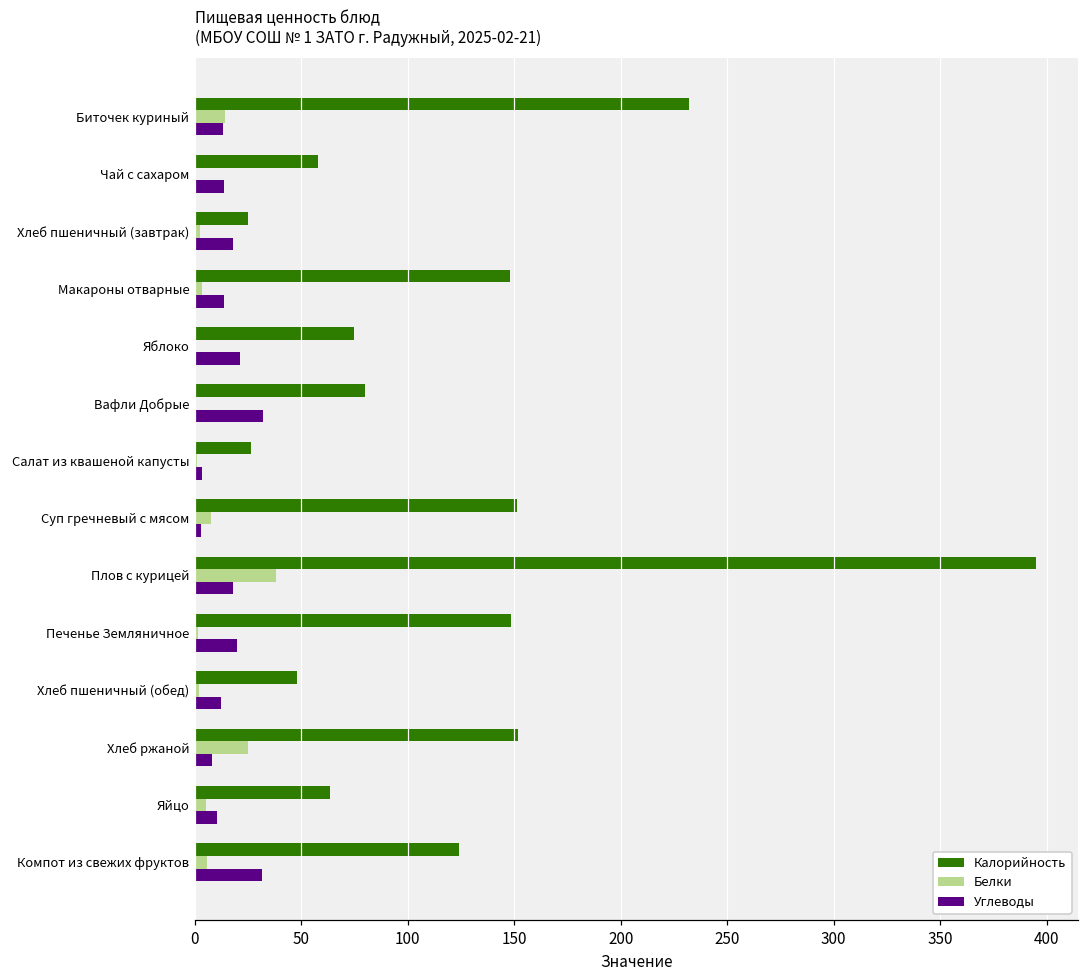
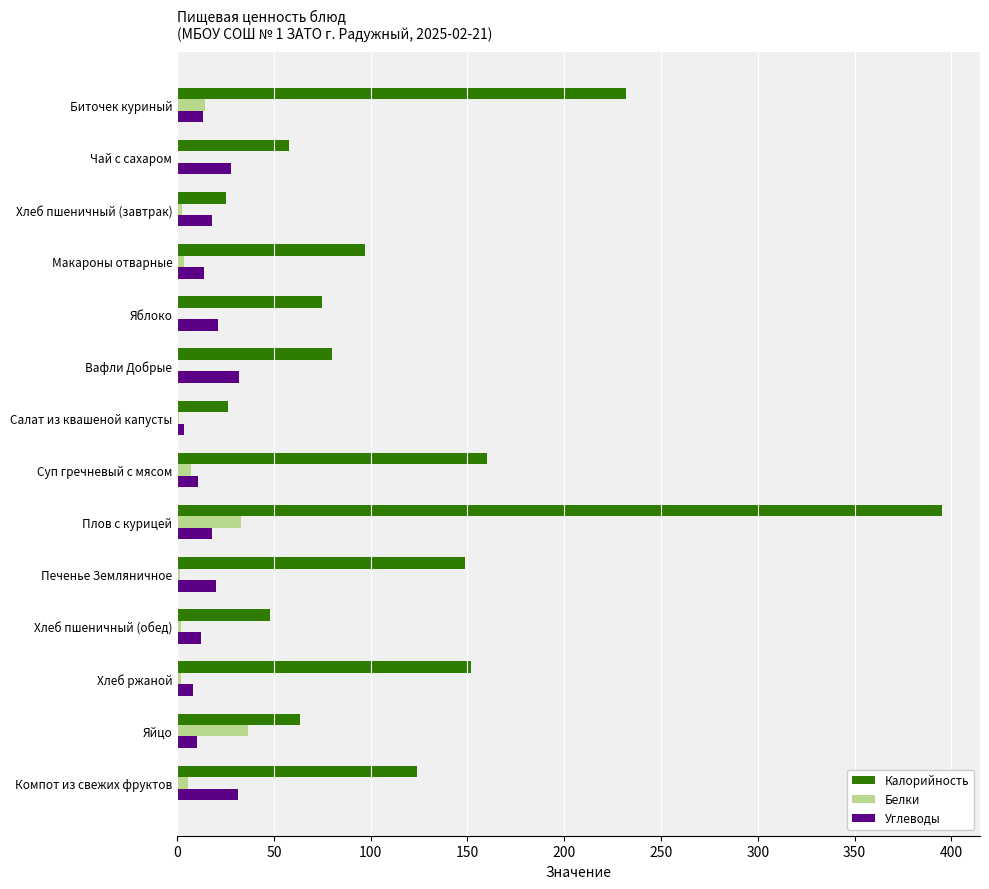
Углеводы, Чай с сахаром: 14 -> 28
Калорийность, Макароны отварные: 148 -> 97
Калорийность, Суп гречневый с мясом: 152 -> 160
Углеводы, Суп гречневый с мясом: 3 -> 11
Белки, Плов с курицей: 38 -> 33
Белки, Хлеб ржаной: 25 -> 2
Белки, Яйцо: 5 -> 37
